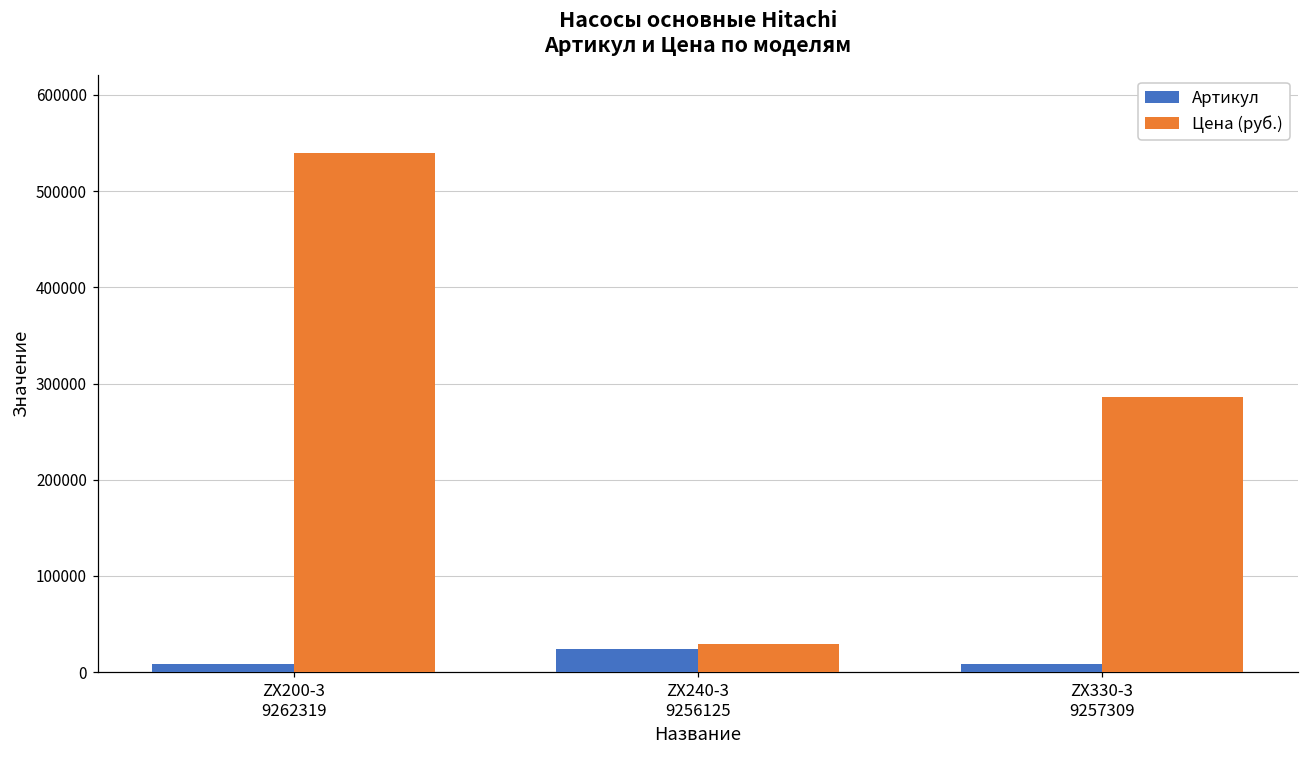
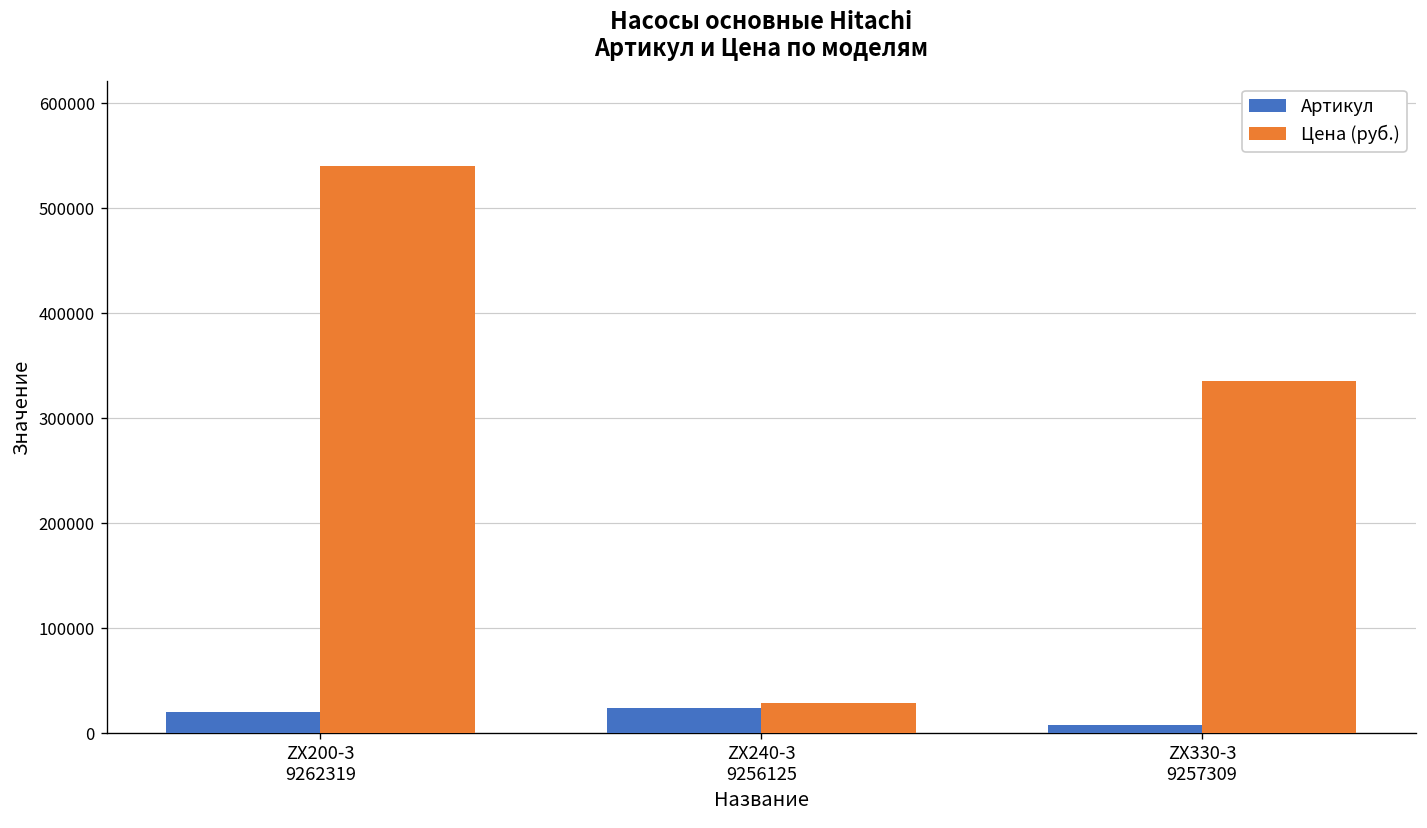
Артикул, ZX200-3 9262319: 10000 -> 20000
Цена (руб.), ZX330-3 9257309: 290000 -> 340000
